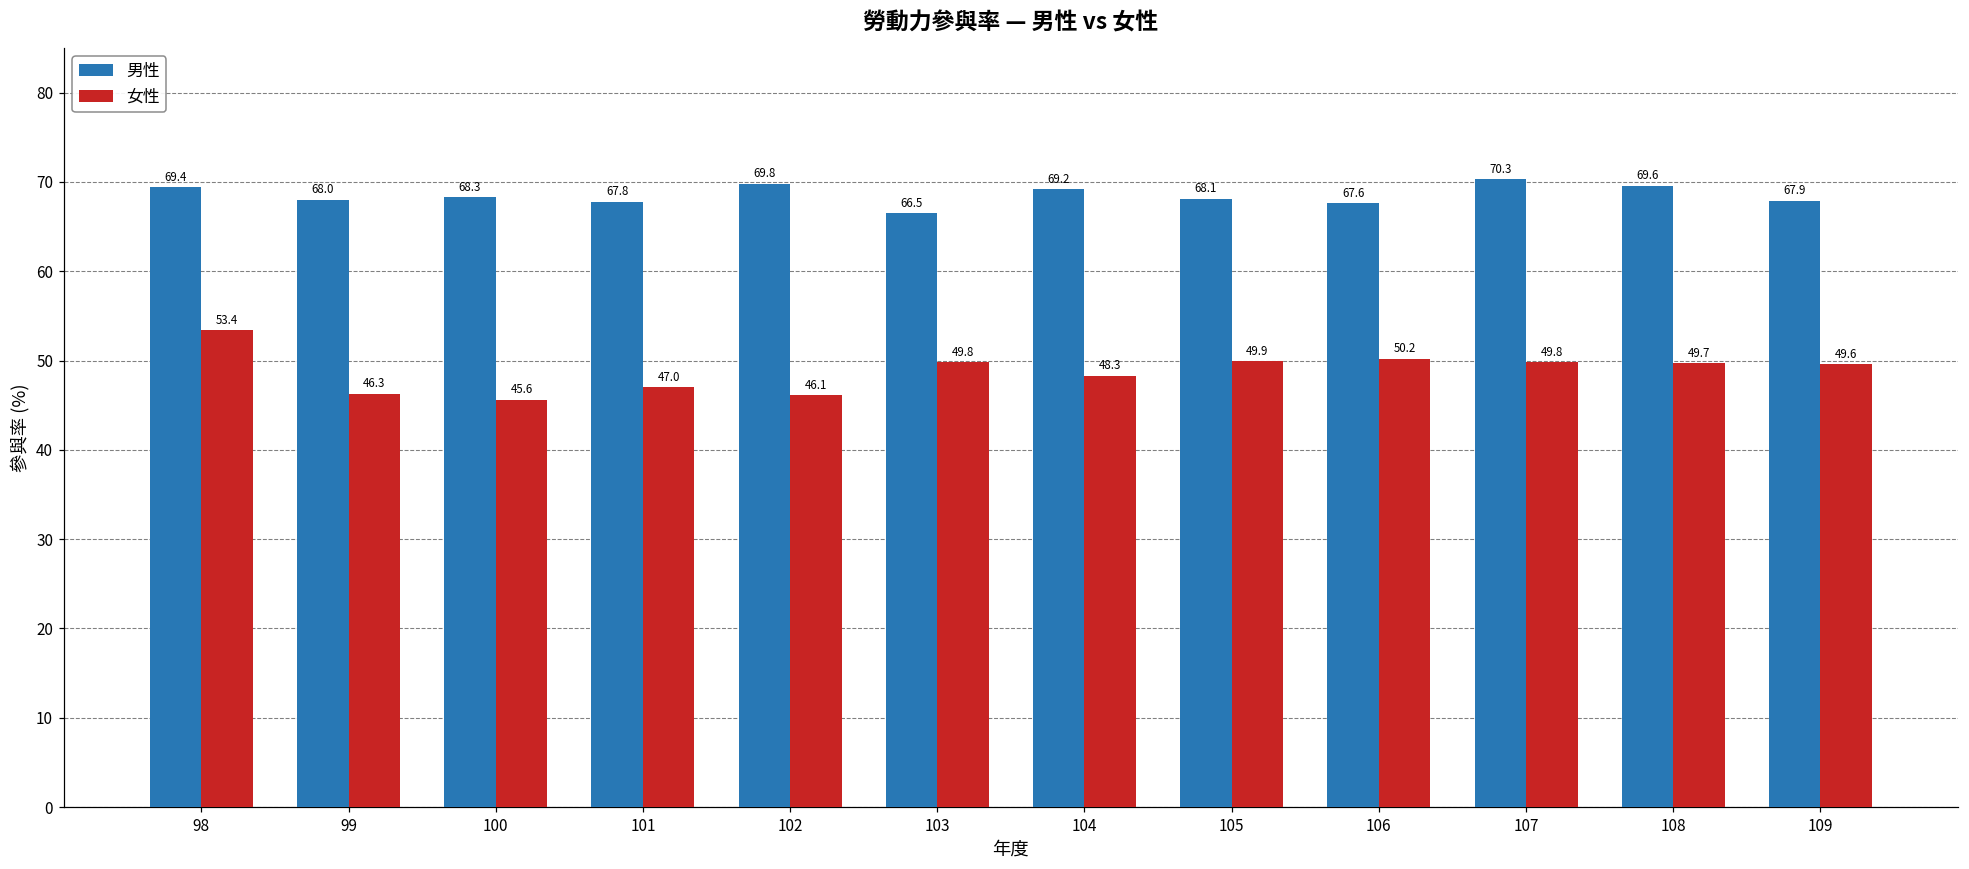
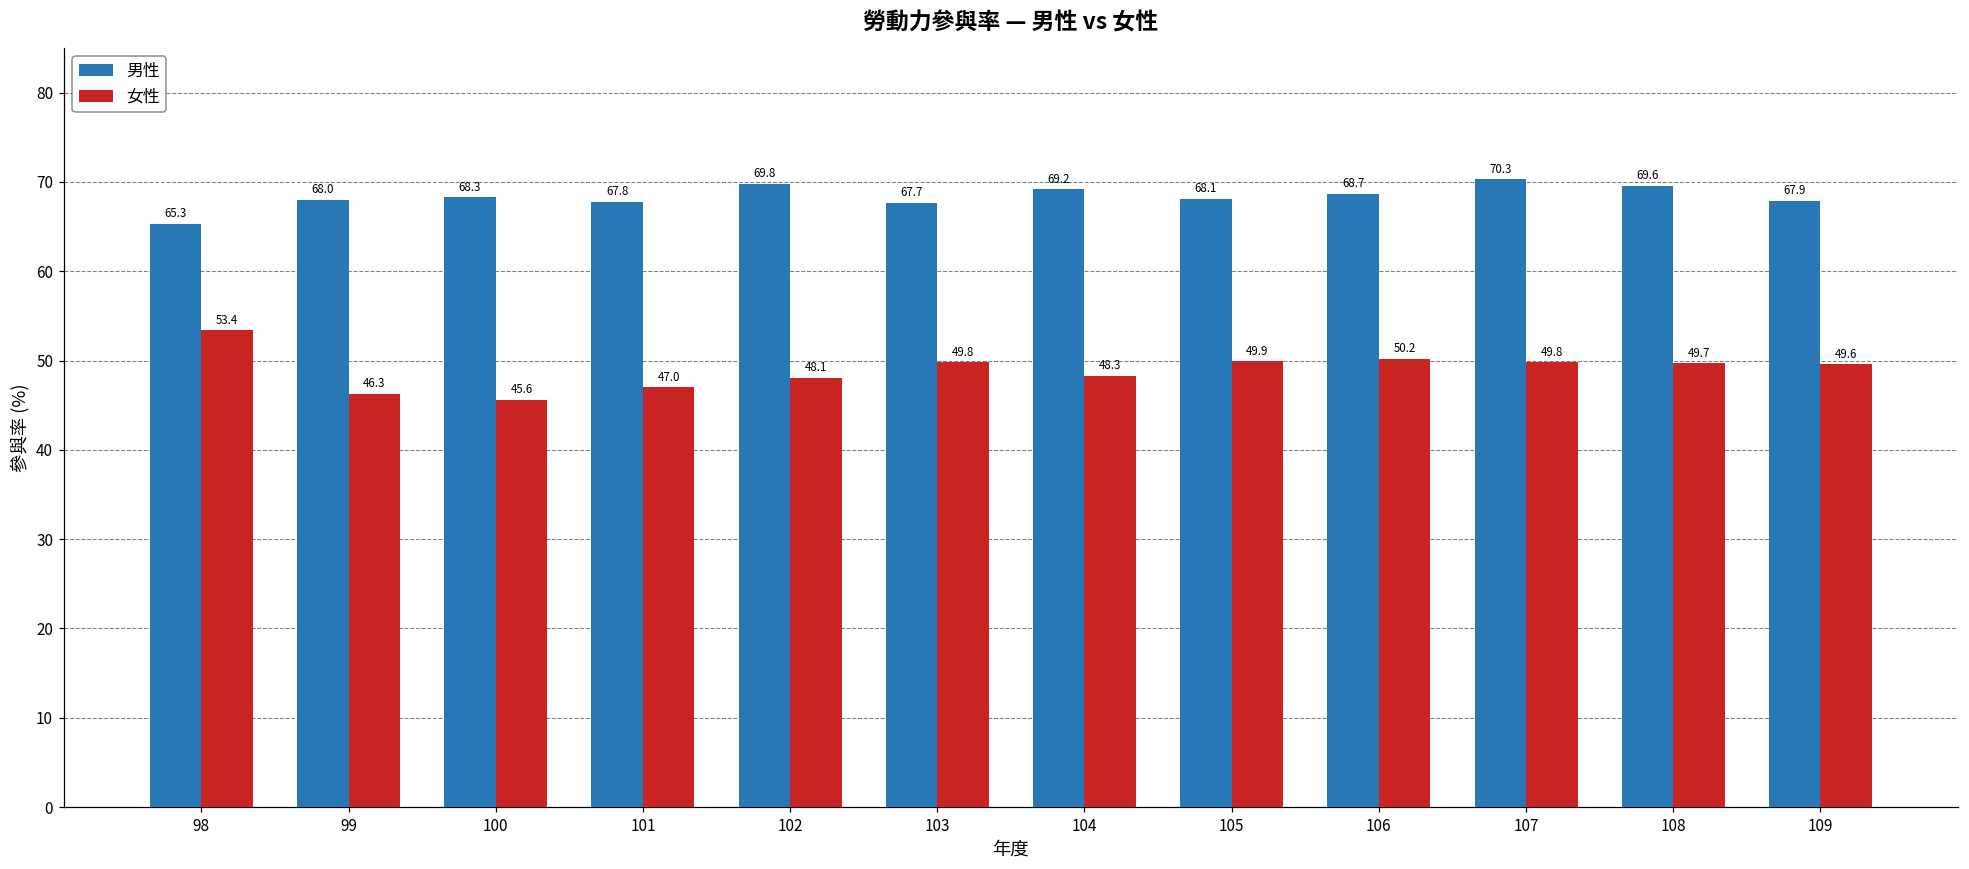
男性, 98: 69.4 -> 65.3
女性, 102: 46.1 -> 48.1
男性, 103: 66.5 -> 67.7
男性, 106: 67.6 -> 68.7
